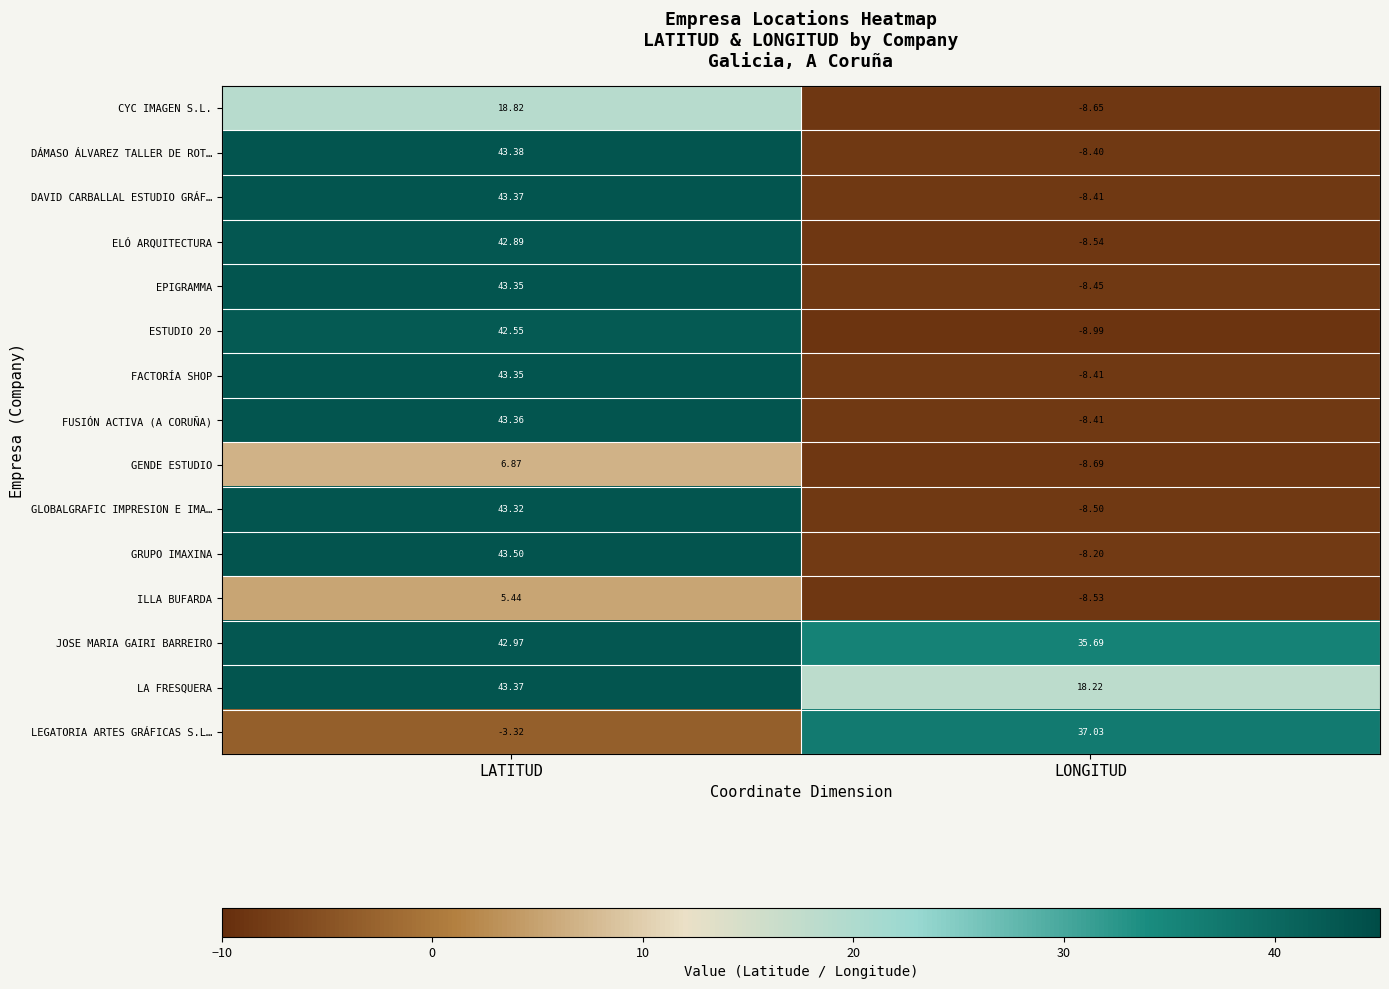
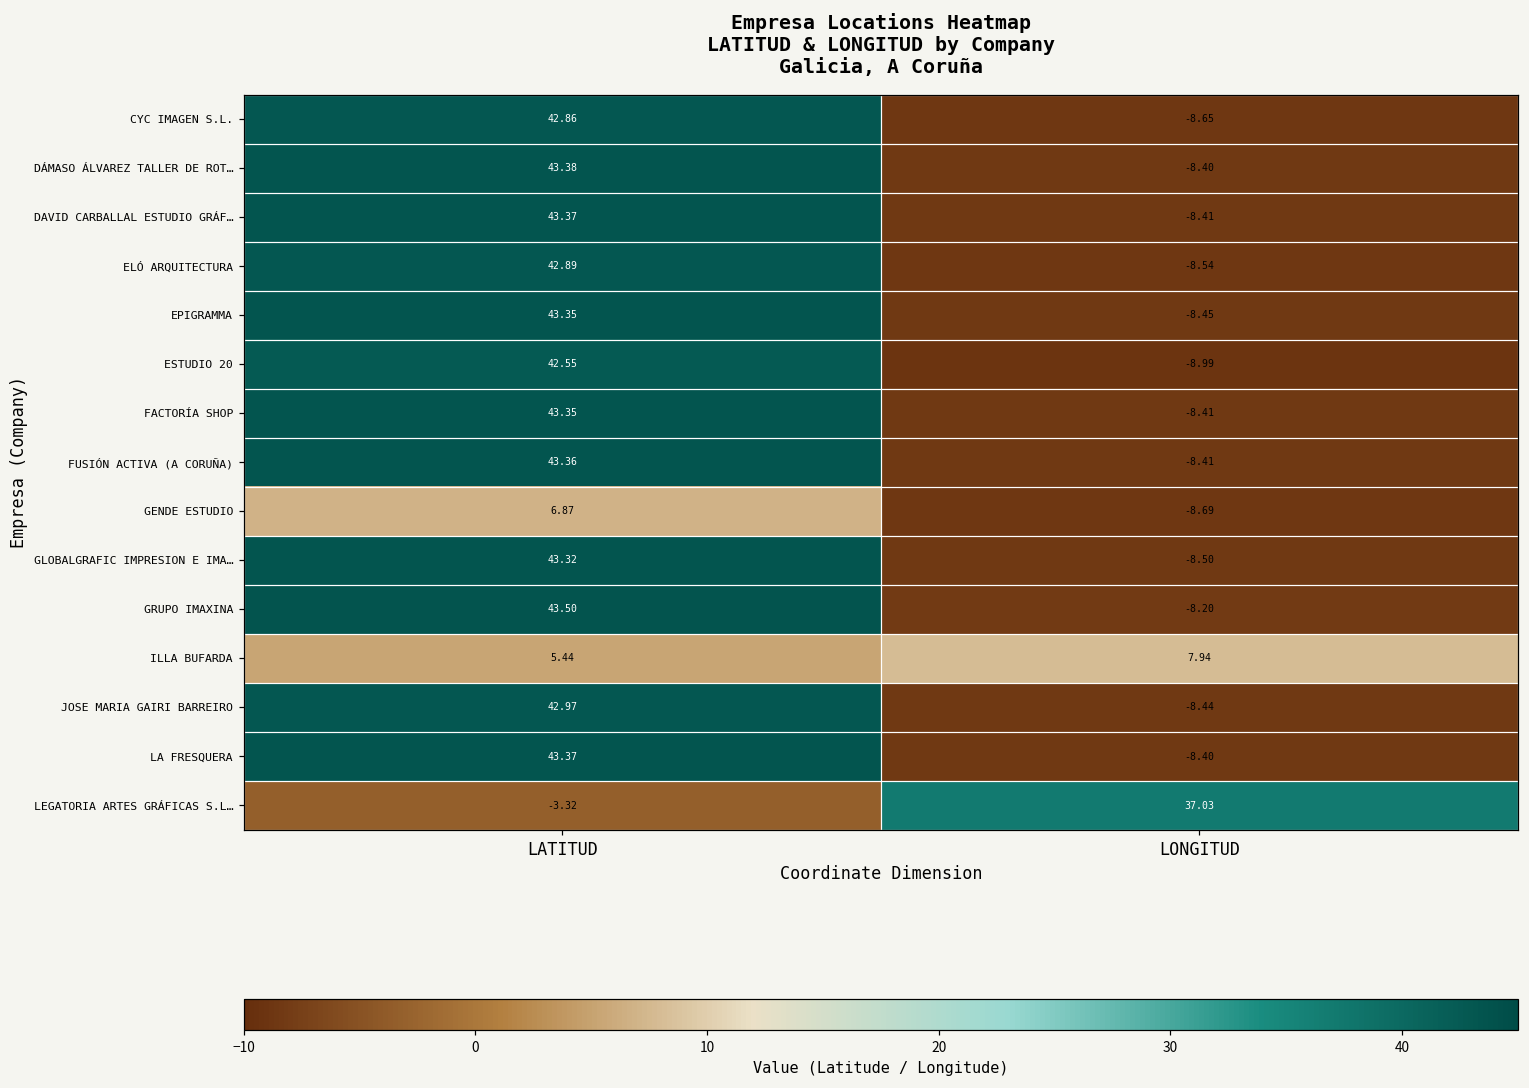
CYC IMAGEN S.L., LATITUD: 18.82 -> 42.86
ILLA BUFARDA, LONGITUD: -8.53 -> 7.94
JOSE MARIA GAIRI BARREIRO, LONGITUD: 35.69 -> -8.44
LA FRESQUERA, LONGITUD: 18.22 -> -8.40
